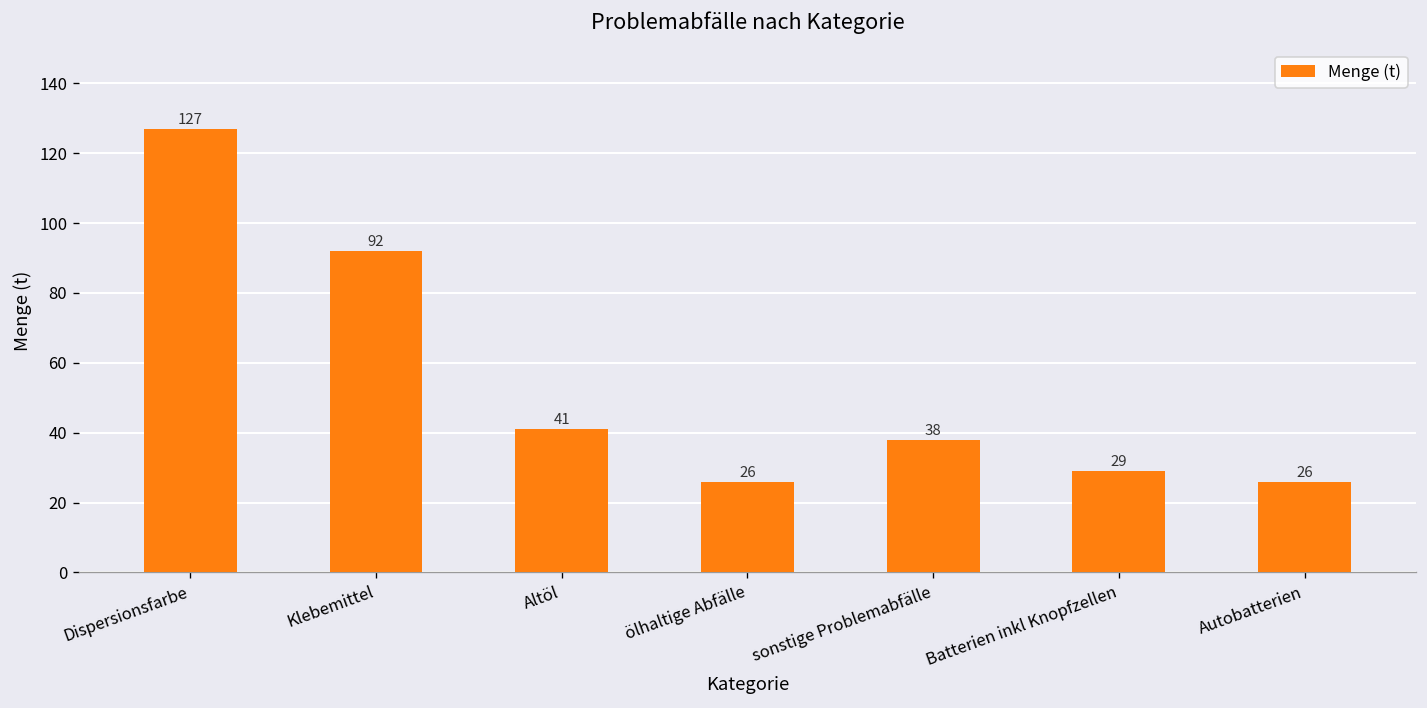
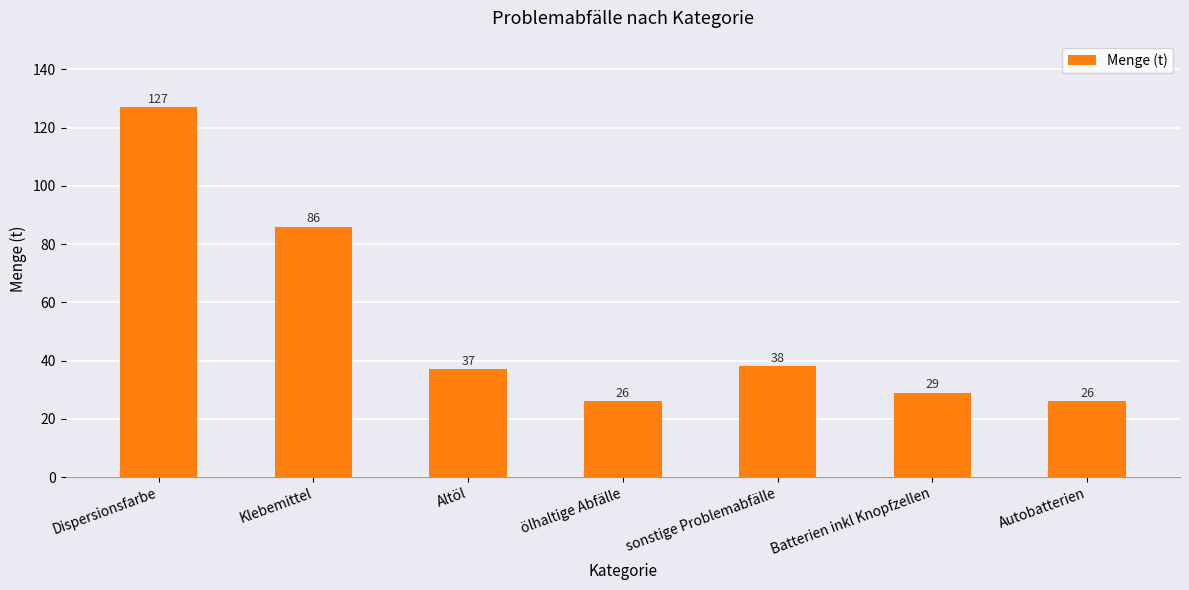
Klebemittel: 92 -> 86
Altöl: 41 -> 37
